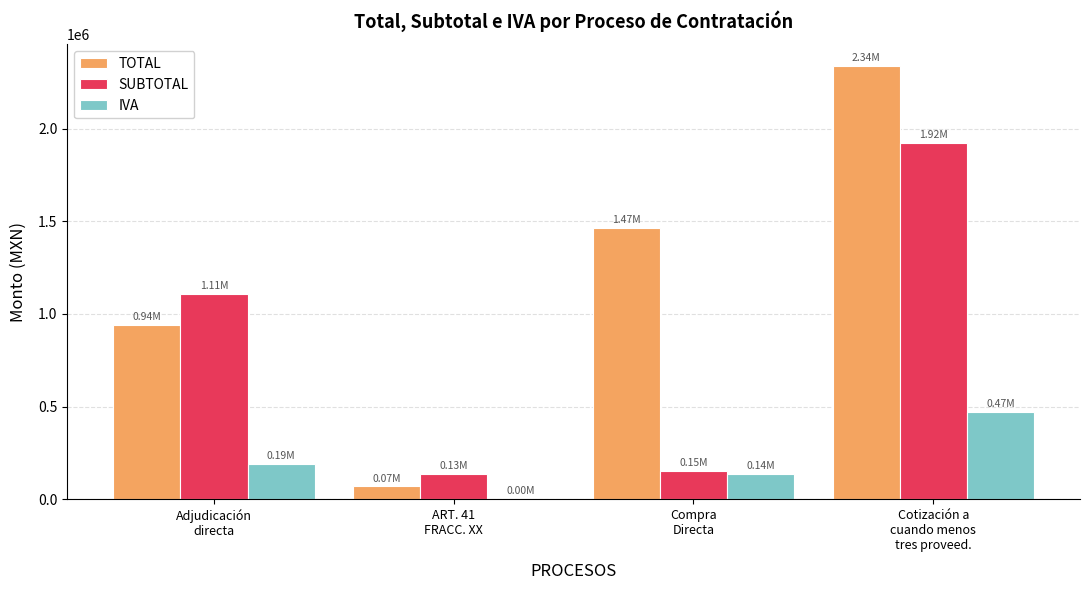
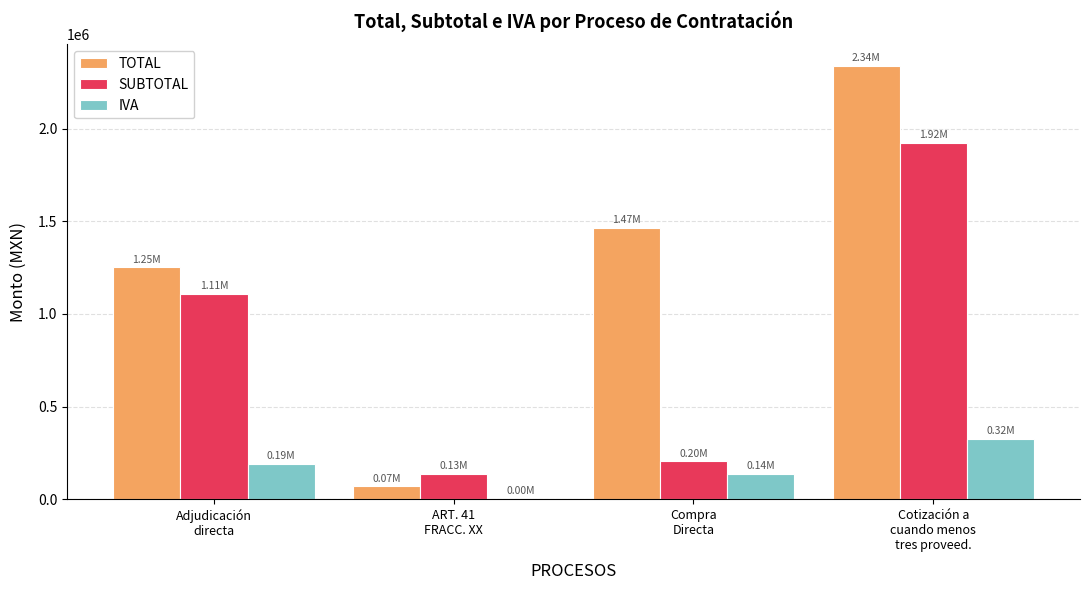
TOTAL, Adjudicación directa: 0.94M -> 1.25M
SUBTOTAL, Compra Directa: 0.15M -> 0.20M
IVA, Cotización a cuando menos tres proveed.: 0.47M -> 0.32M
